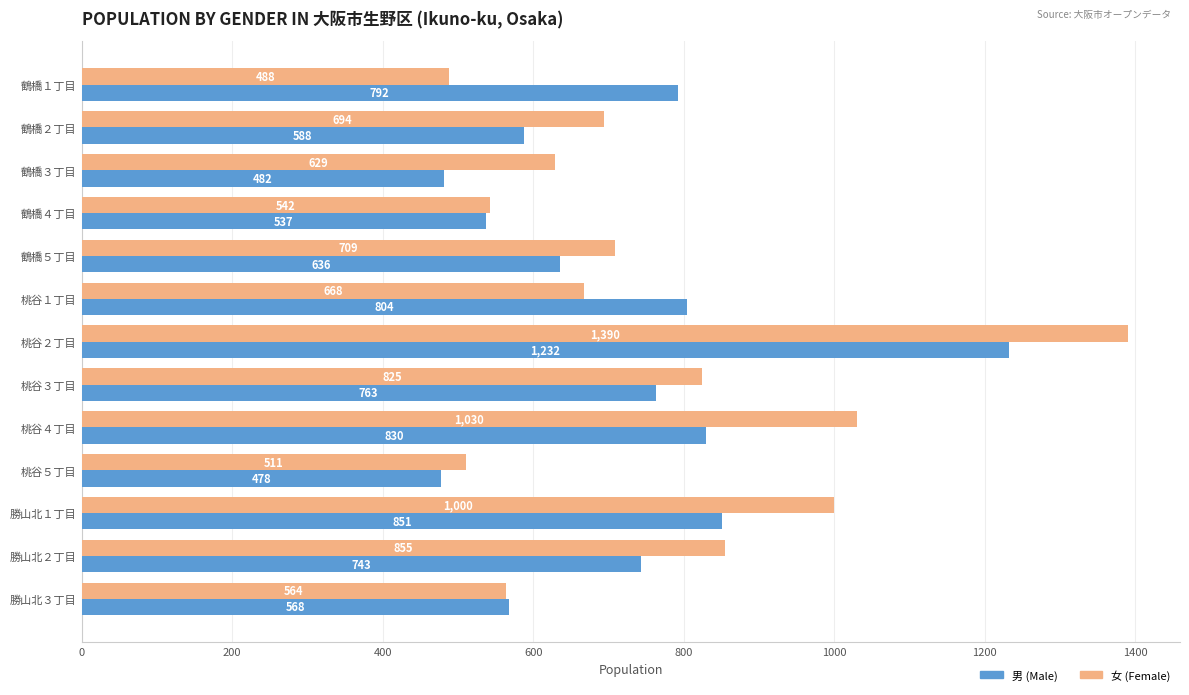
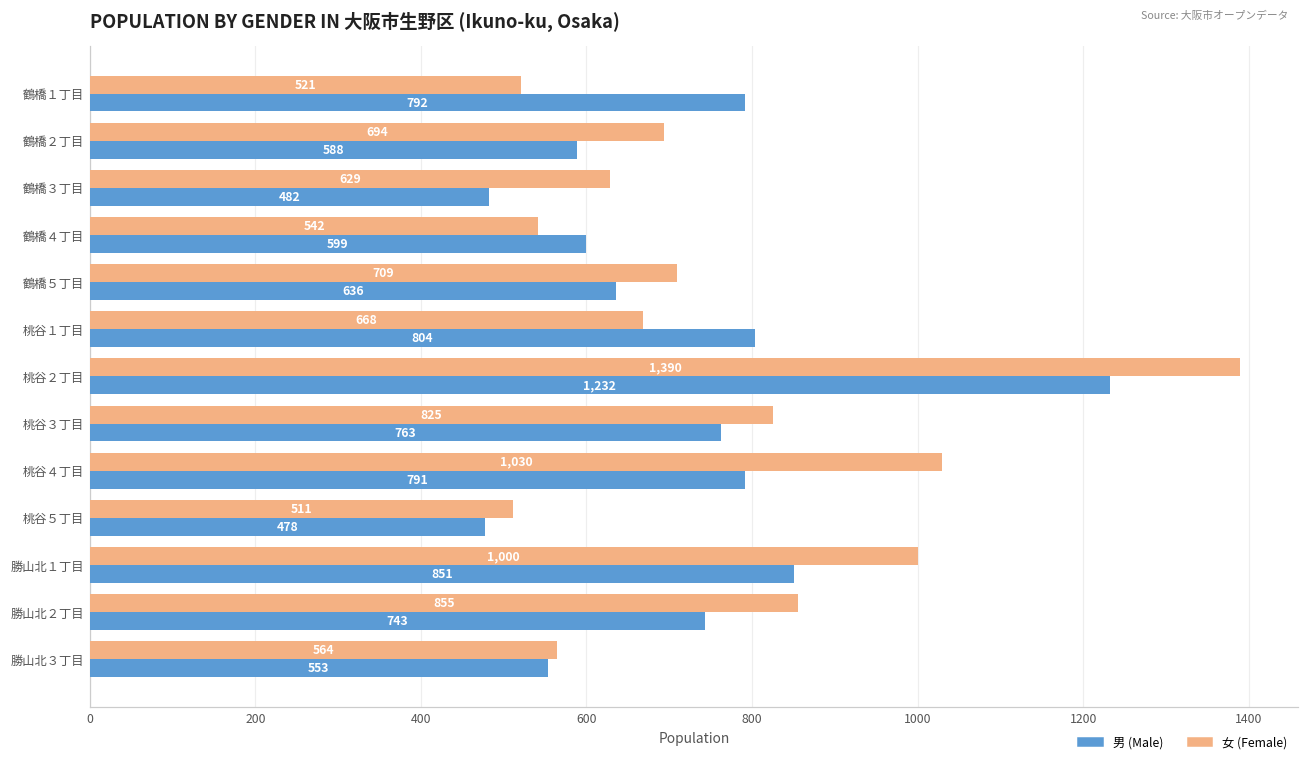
女 (Female), 鶴橋１丁目: 488 -> 521
男 (Male), 鶴橋４丁目: 537 -> 599
男 (Male), 桃谷４丁目: 830 -> 791
男 (Male), 勝山北３丁目: 568 -> 553
